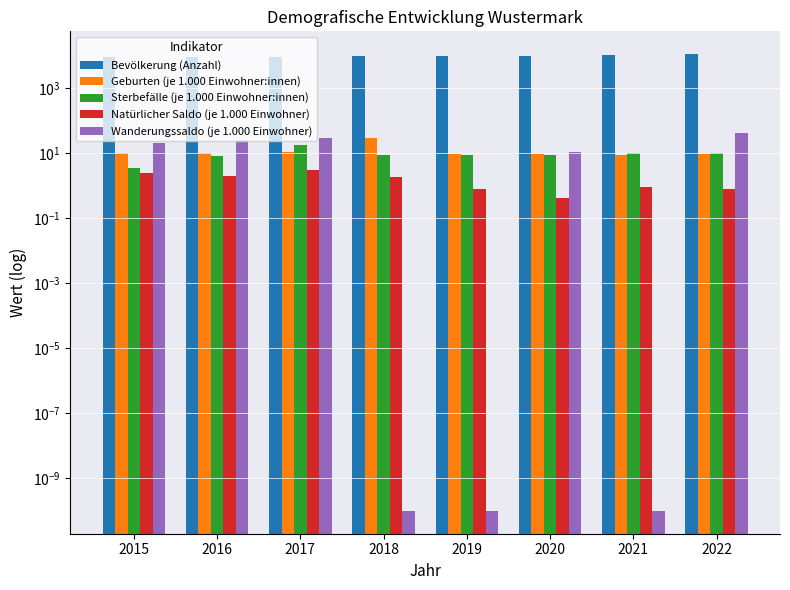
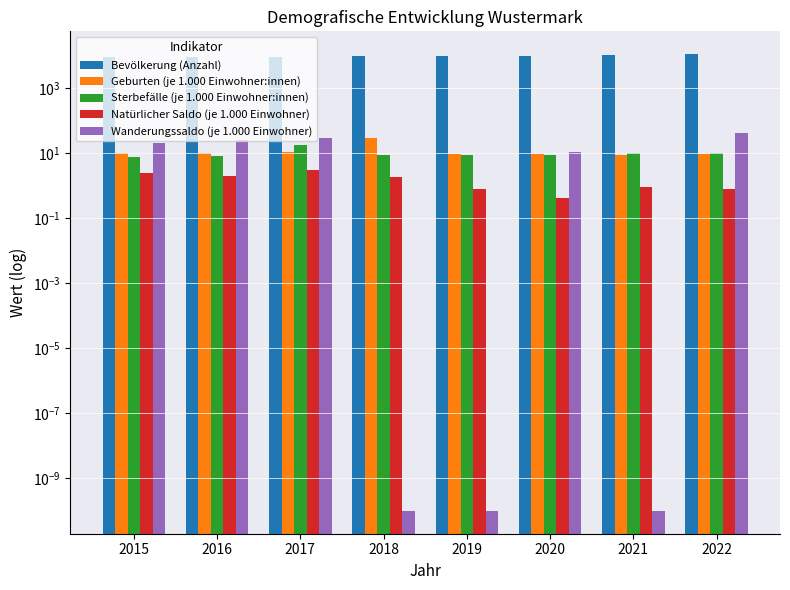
Sterbefälle (je 1.000 Einwohner:innen), 2015: 4 -> 8
